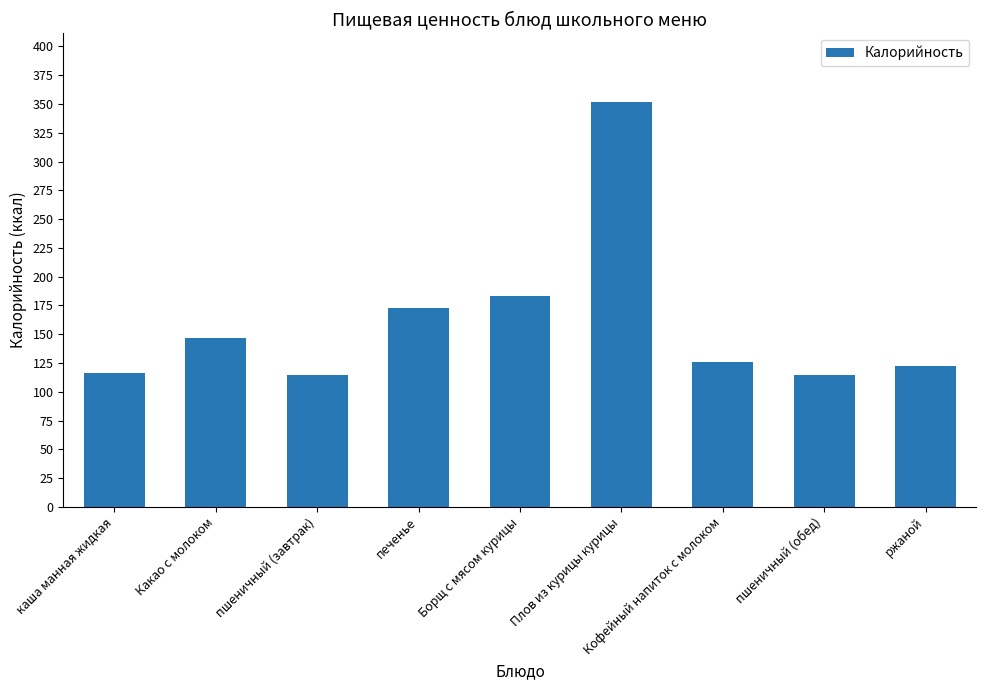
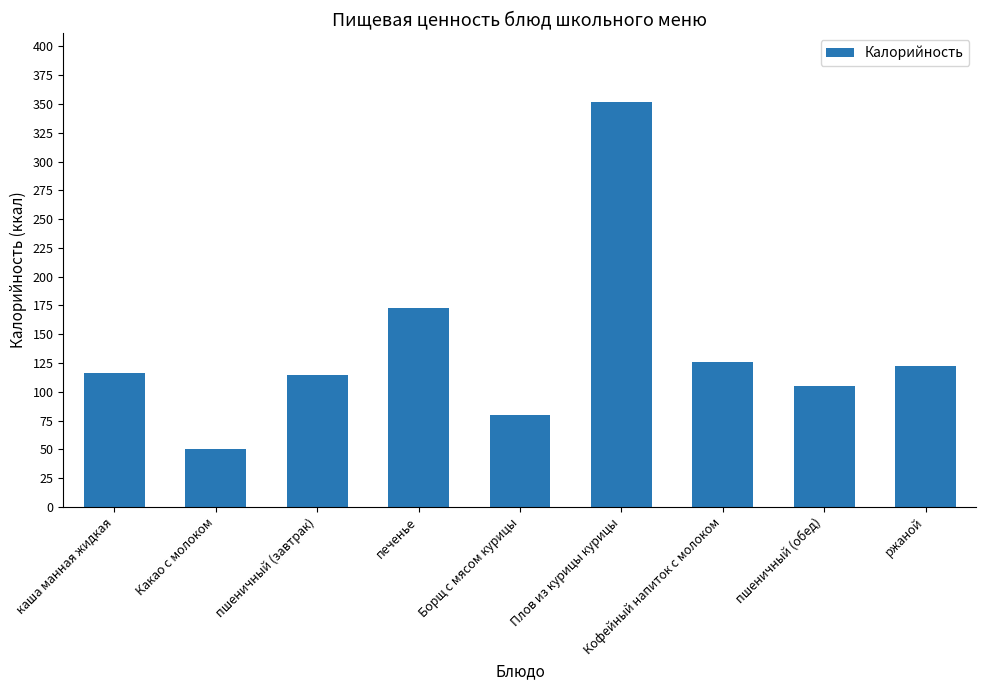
Какао с молоком: 147 -> 50
Борщ с мясом курицы: 183 -> 80
пшеничный (обед): 115 -> 105
